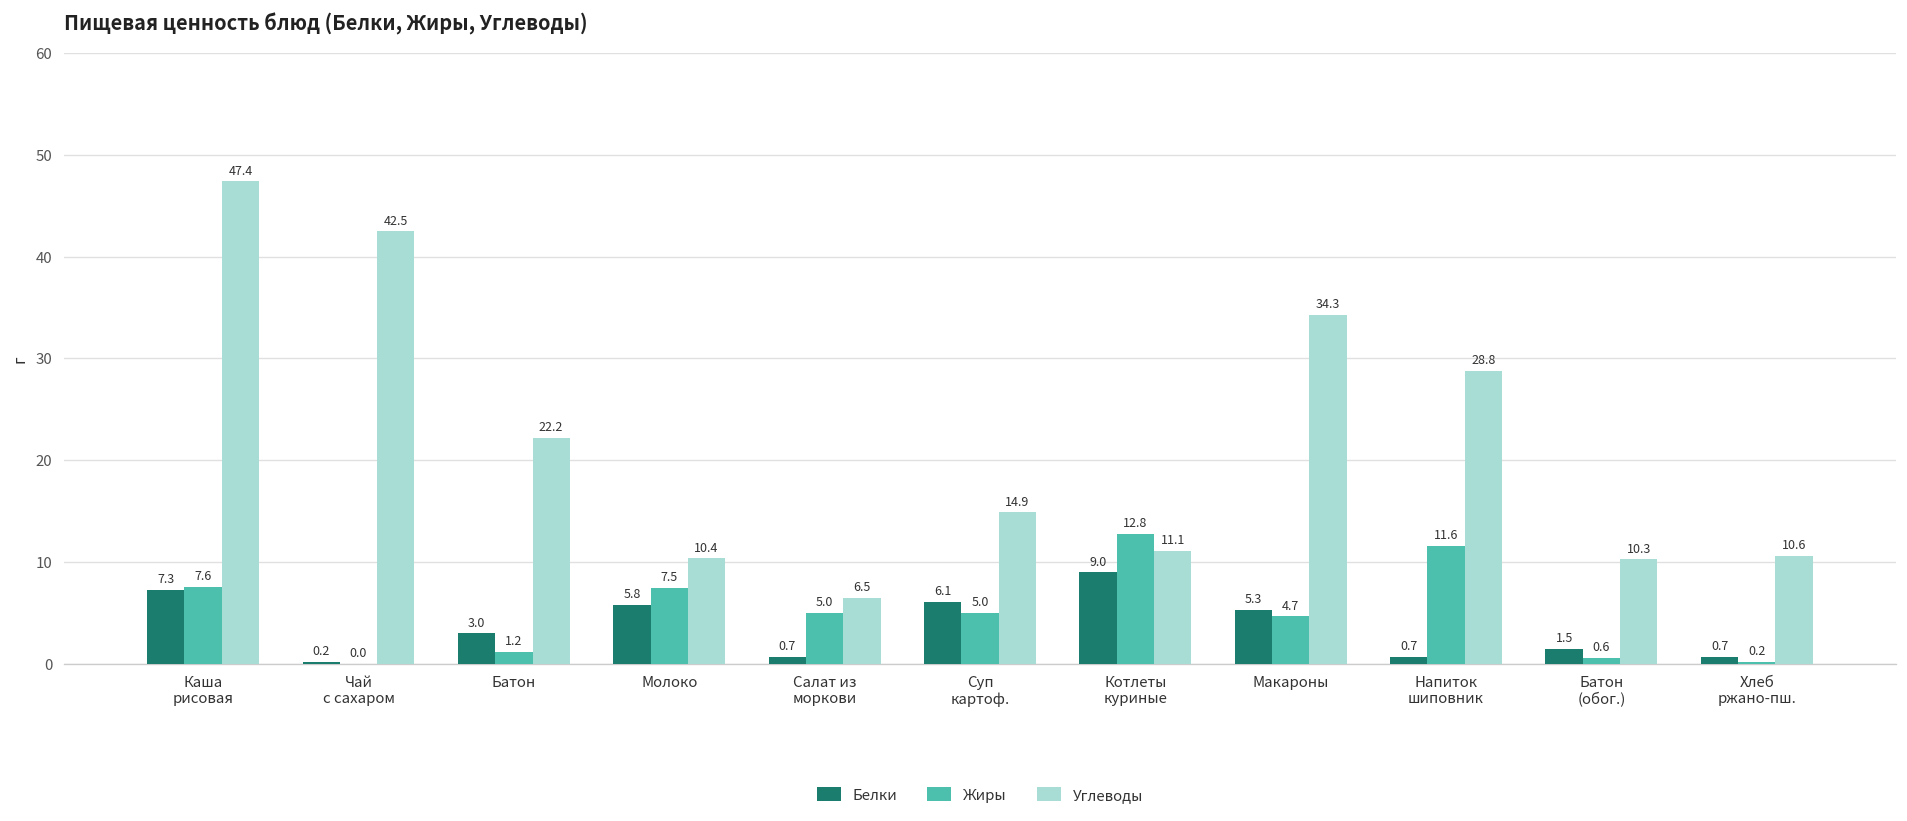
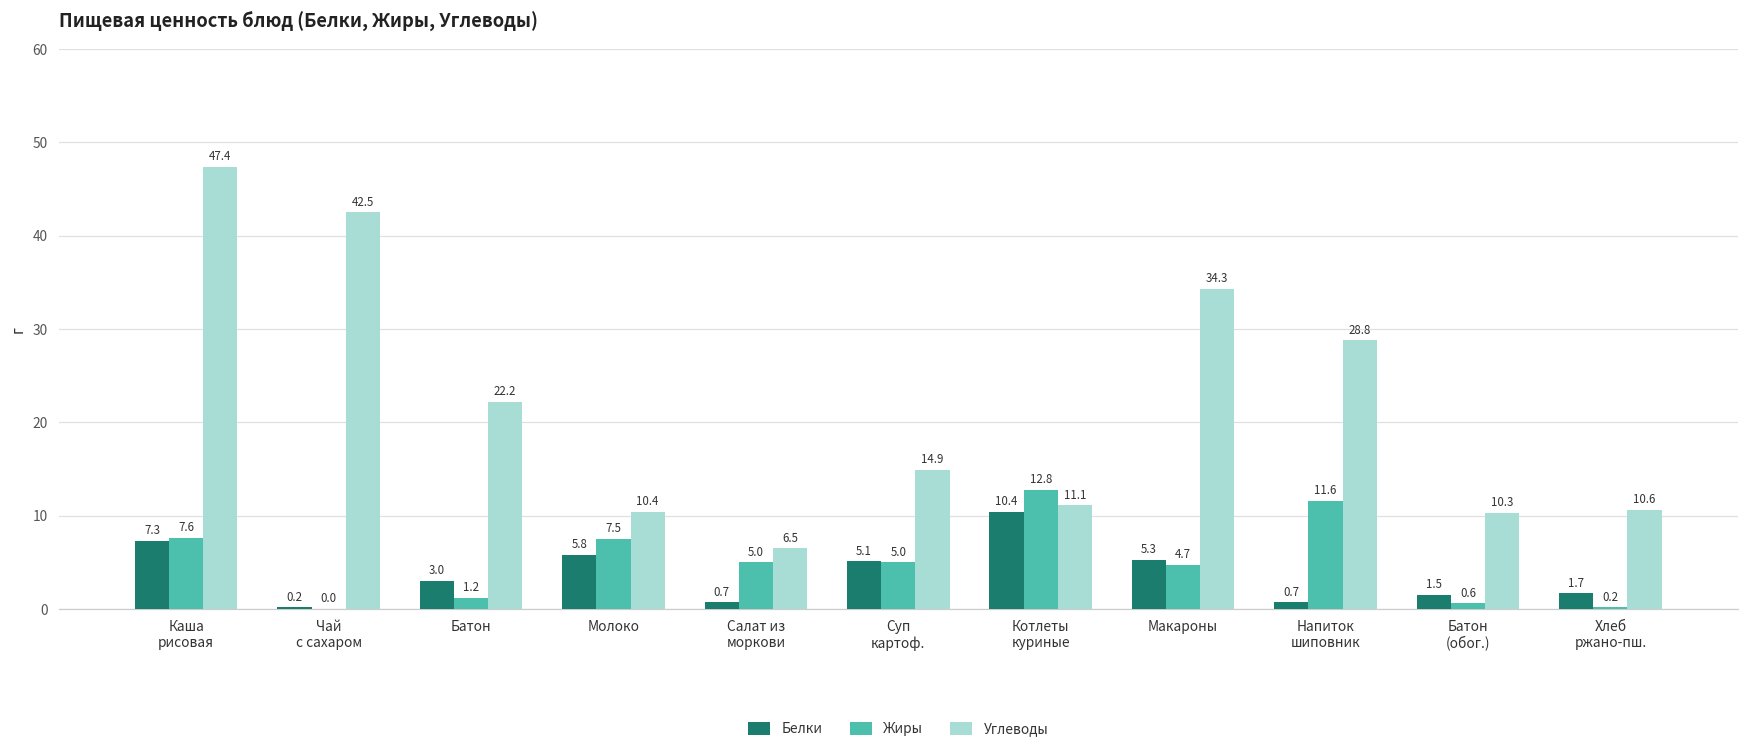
Белки, Суп картоф.: 6.1 -> 5.1
Белки, Котлеты куриные: 9.0 -> 10.4
Белки, Хлеб ржано-пш.: 0.7 -> 1.7
